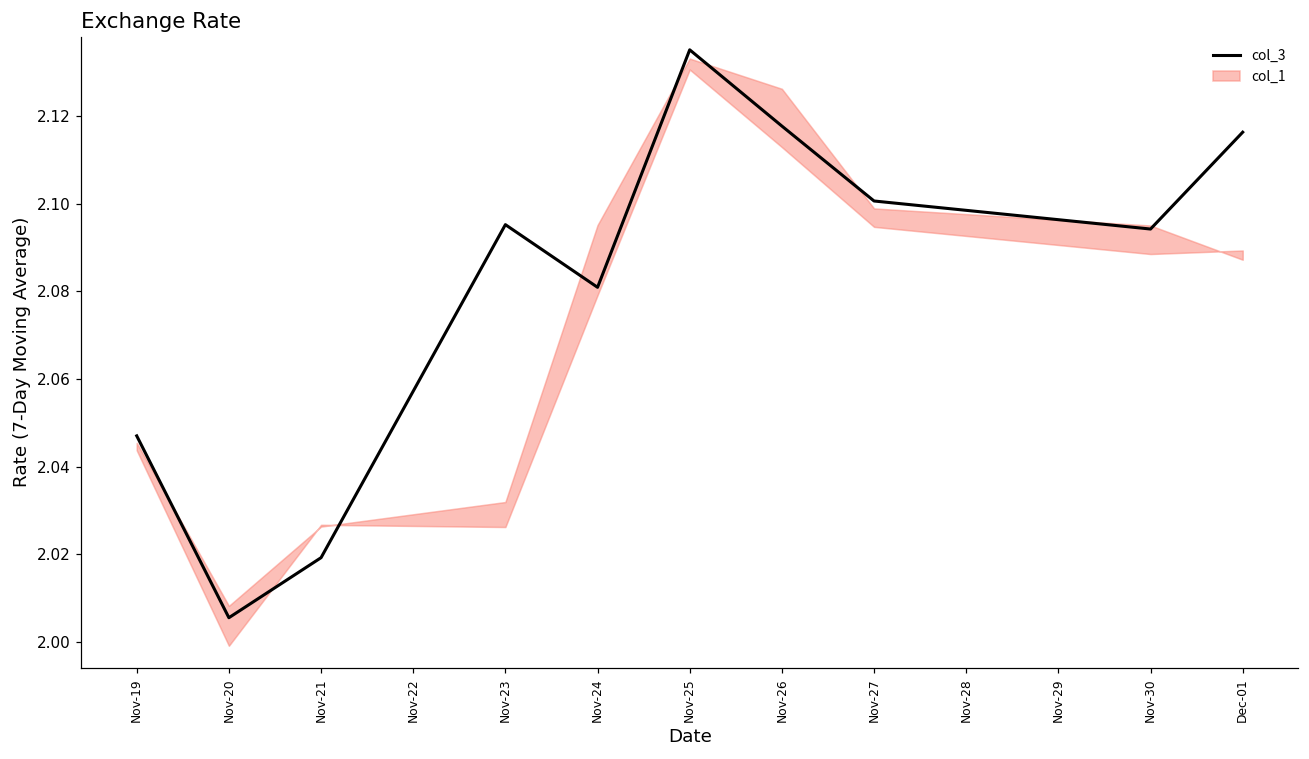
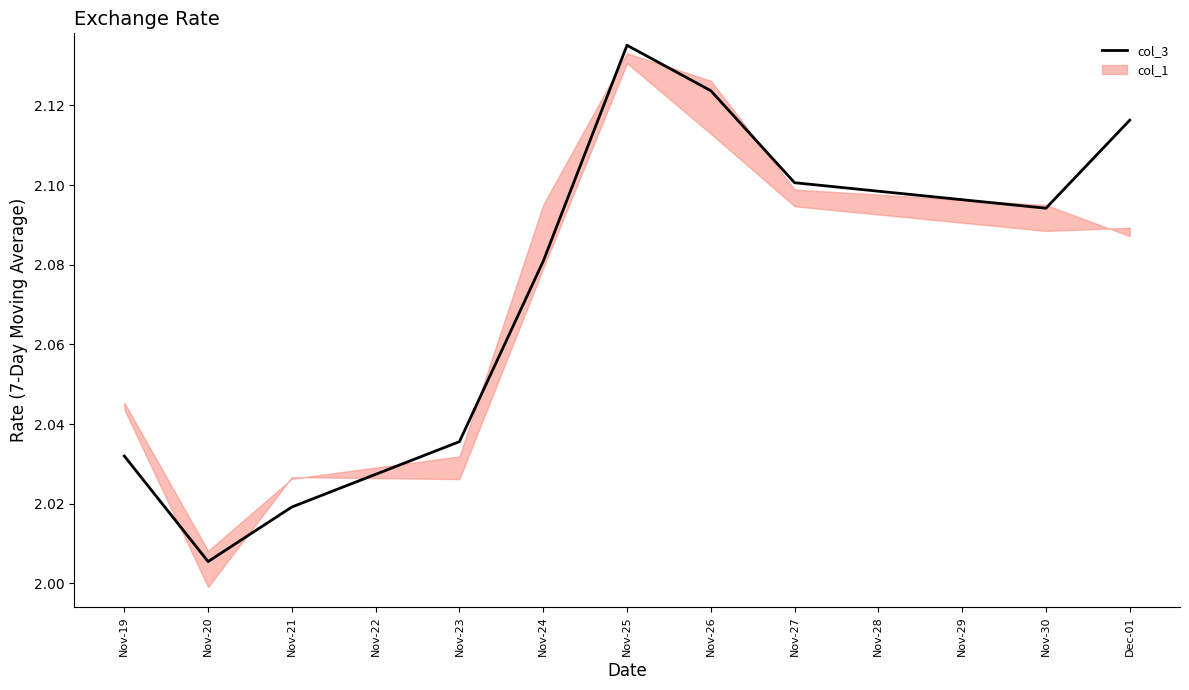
col_3, Nov-19: 2.047 -> 2.032
col_3, Nov-23: 2.095 -> 2.036
col_3, Nov-26: 2.118 -> 2.124
